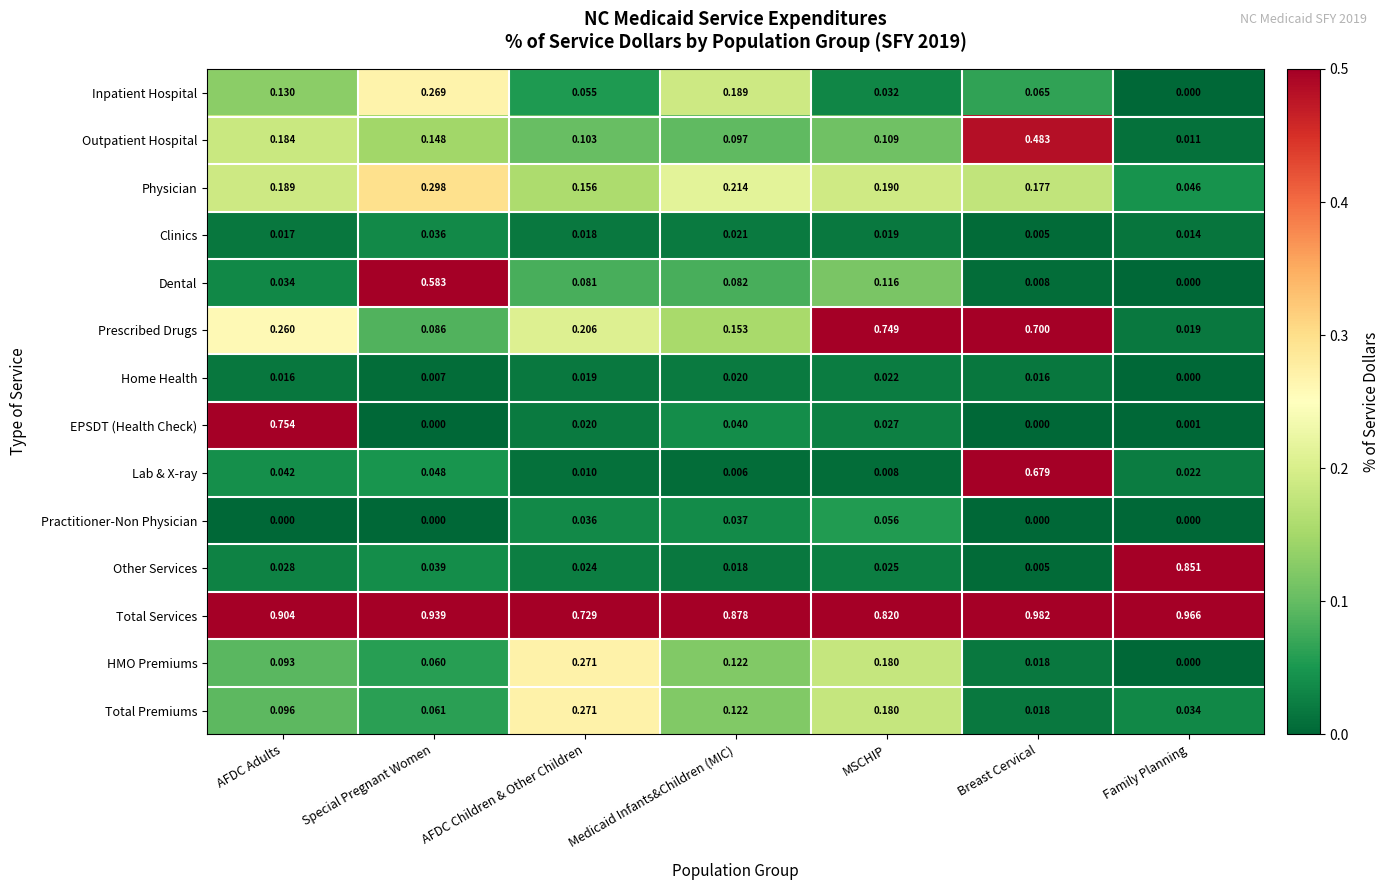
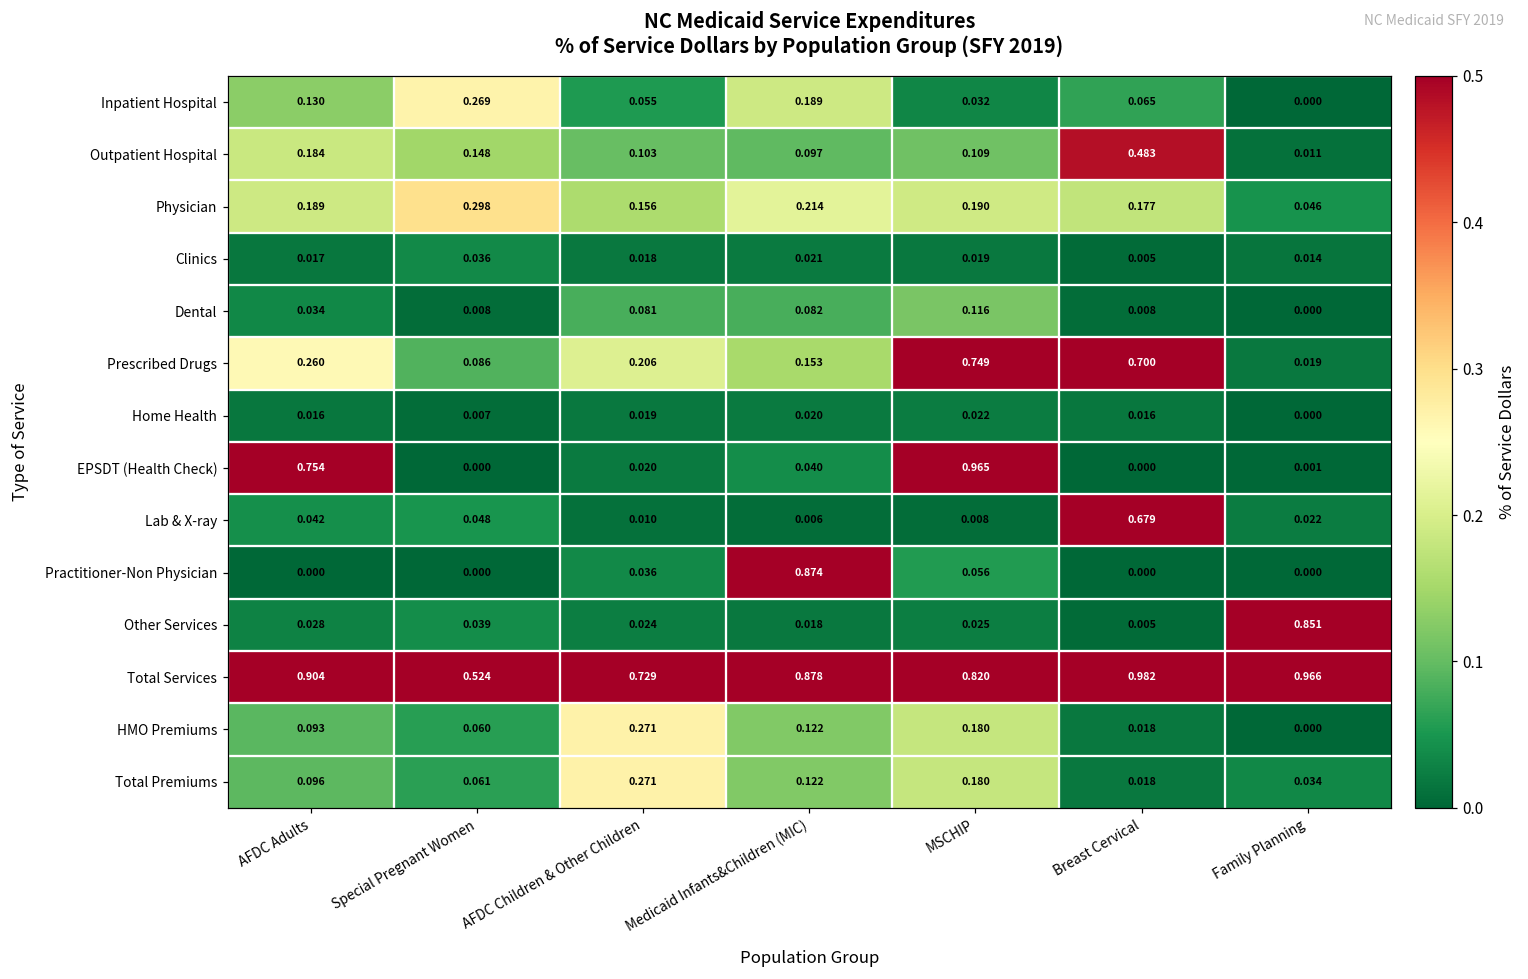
Dental, Special Pregnant Women: 0.583 -> 0.008
EPSDT (Health Check), MSCHIP: 0.027 -> 0.965
Practitioner-Non Physician, Medicaid Infants&Children (MIC): 0.037 -> 0.874
Total Services, Special Pregnant Women: 0.939 -> 0.524
